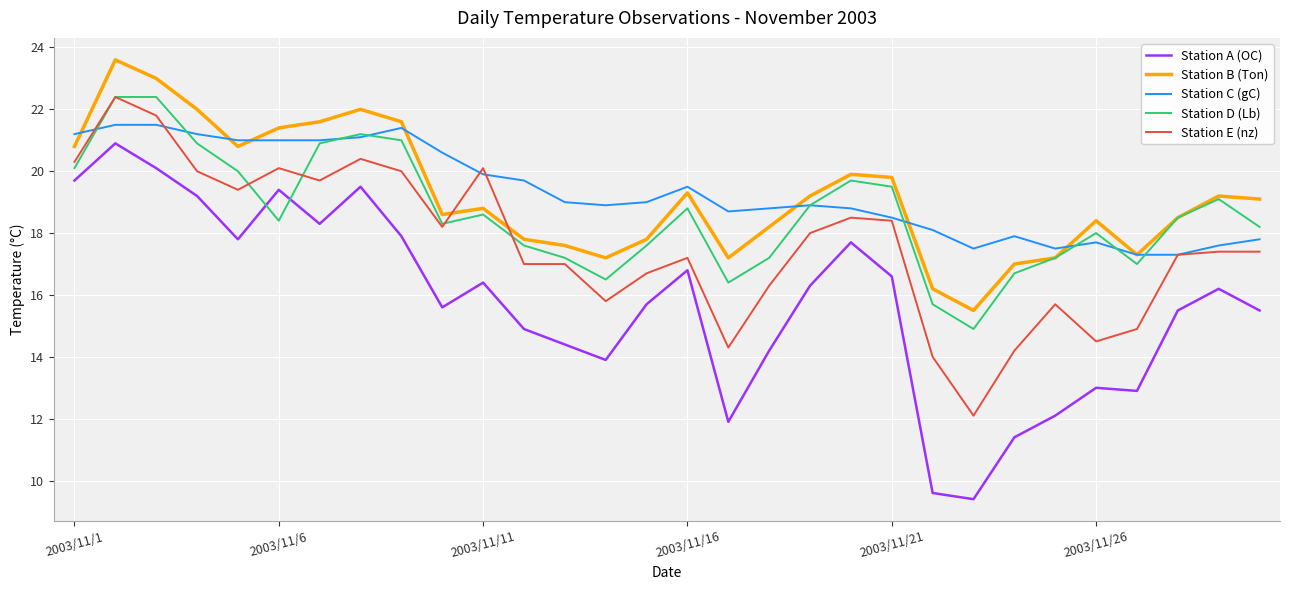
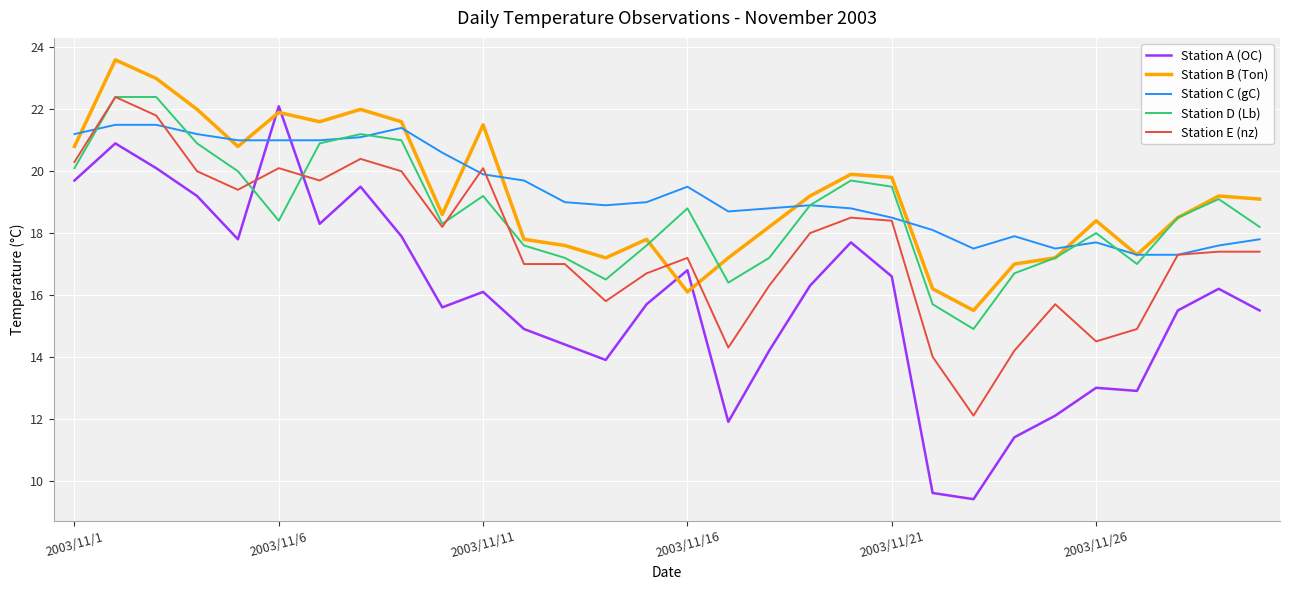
Station A (OC), 2003/11/6: 19.4 -> 22.1
Station B (Ton), 2003/11/6: 21.4 -> 21.9
Station A (OC), 2003/11/11: 16.4 -> 16.1
Station B (Ton), 2003/11/11: 18.8 -> 21.5
Station D (Lb), 2003/11/11: 18.6 -> 19.2
Station B (Ton), 2003/11/16: 19.3 -> 16.1
